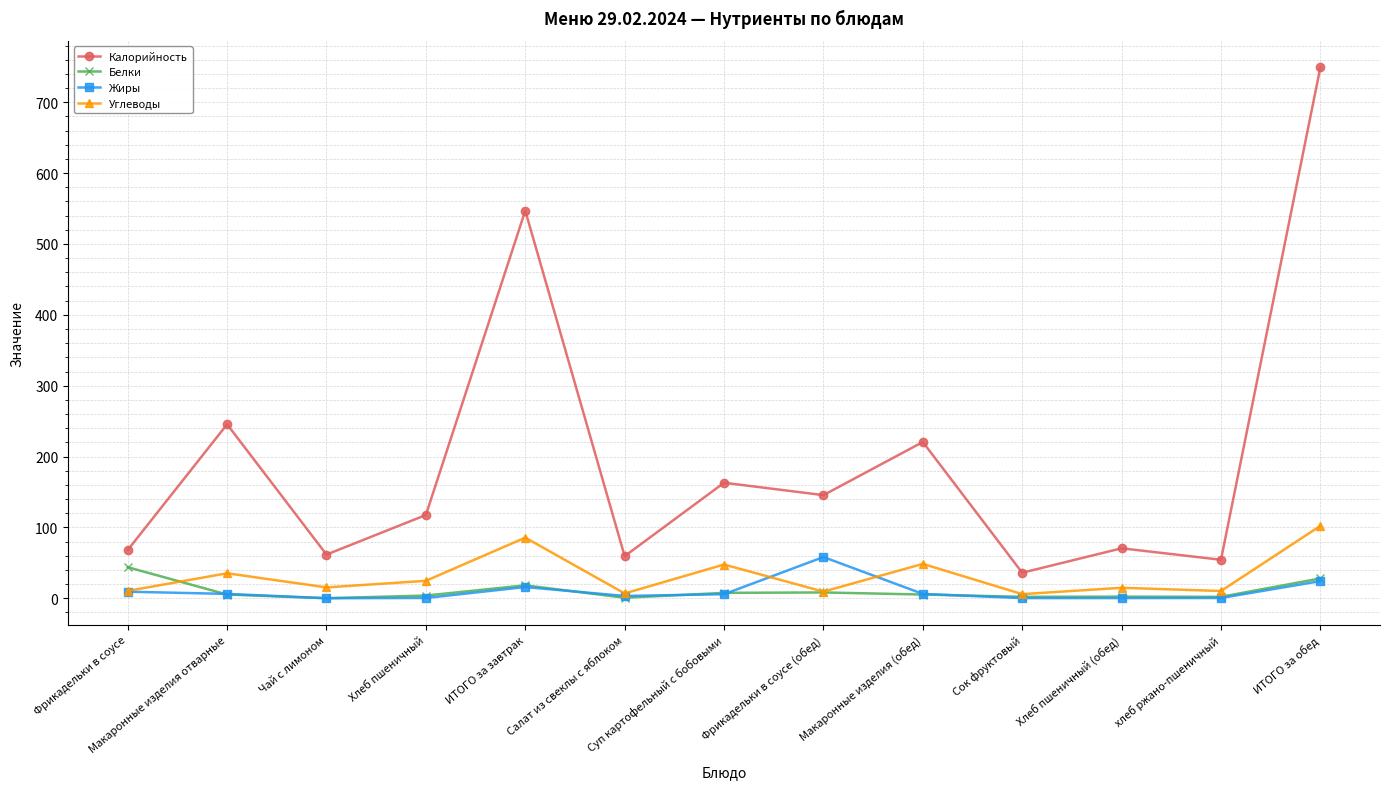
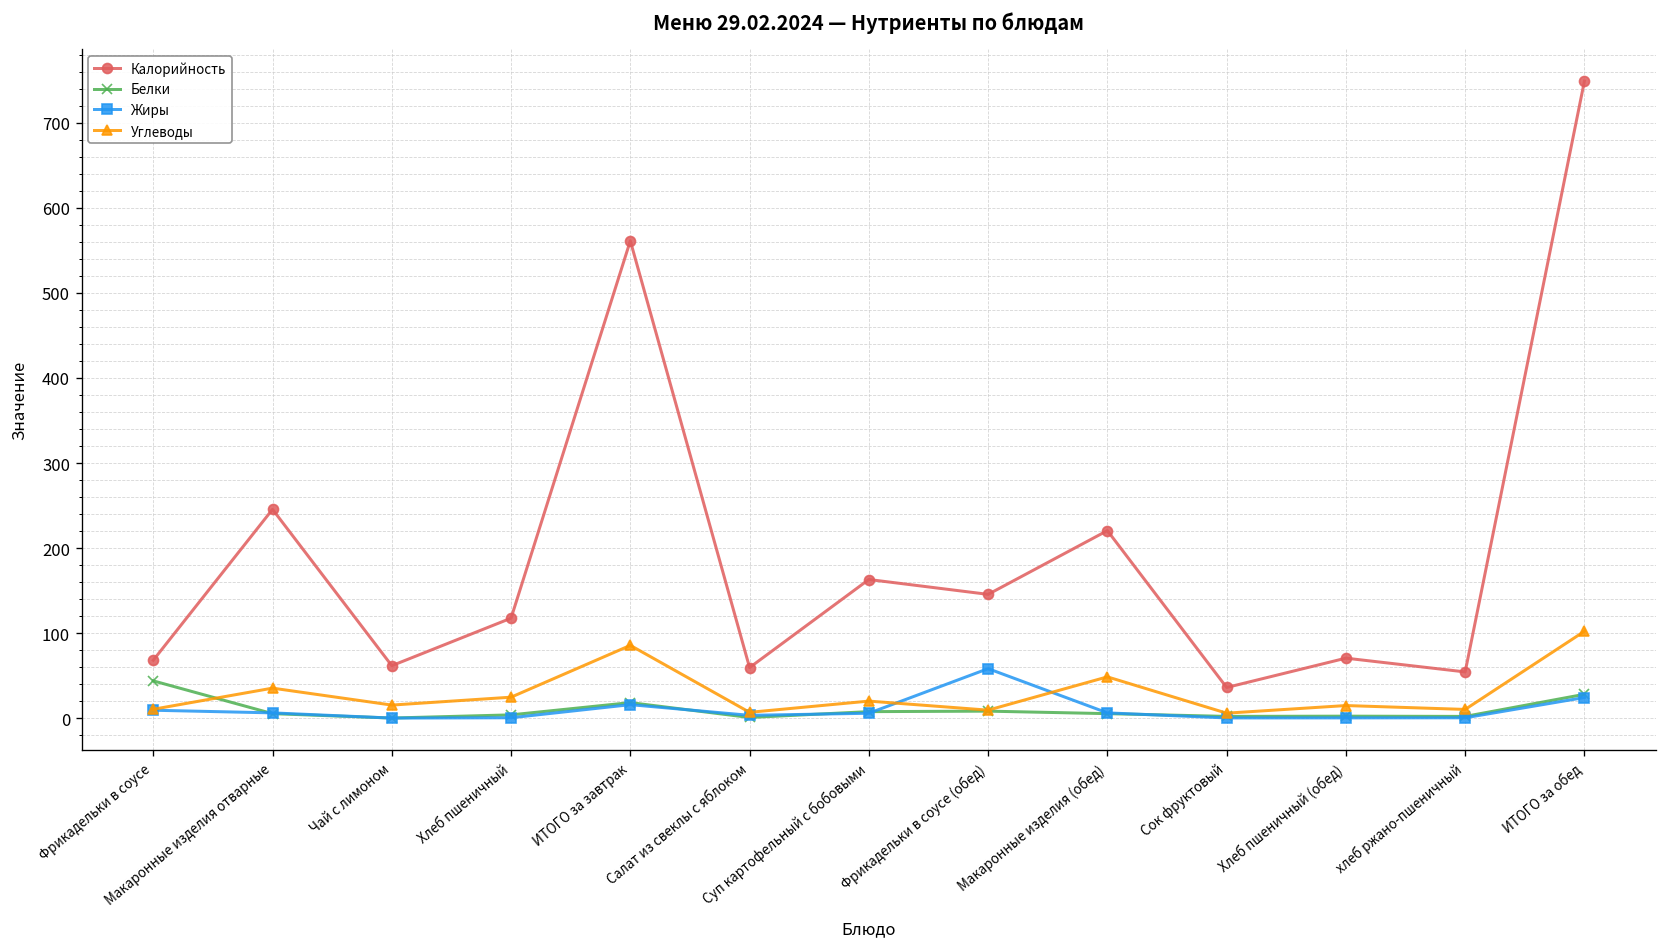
Калорийность, ИТОГО за завтрак: 550 -> 560
Углеводы, Суп картофельный с бобовыми: 50 -> 20
